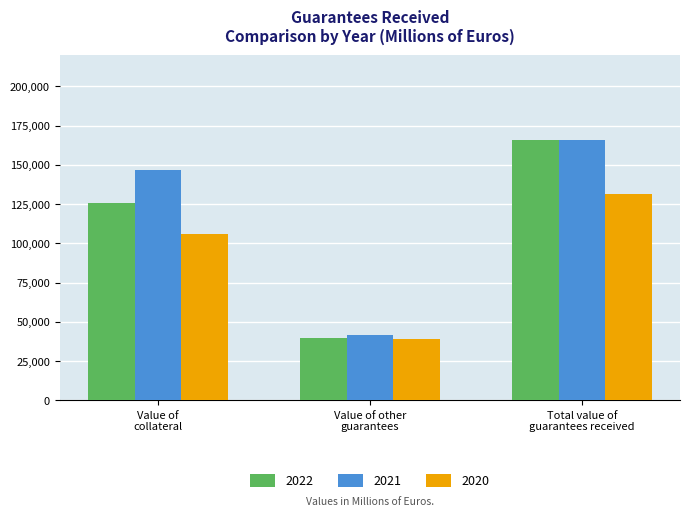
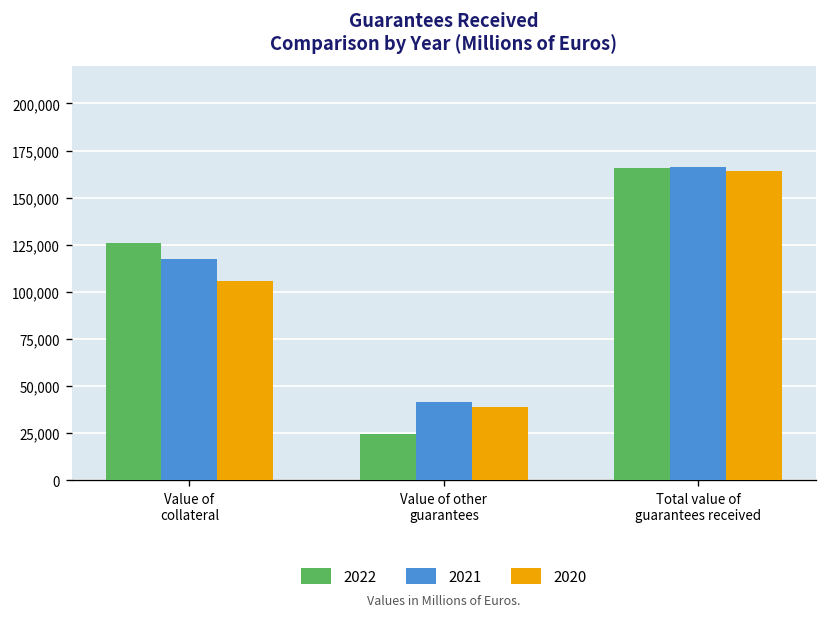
2021, Value of collateral: 147,000 -> 117,000
2022, Value of other guarantees: 40,000 -> 24,000
2020, Total value of guarantees received: 132,000 -> 164,000
